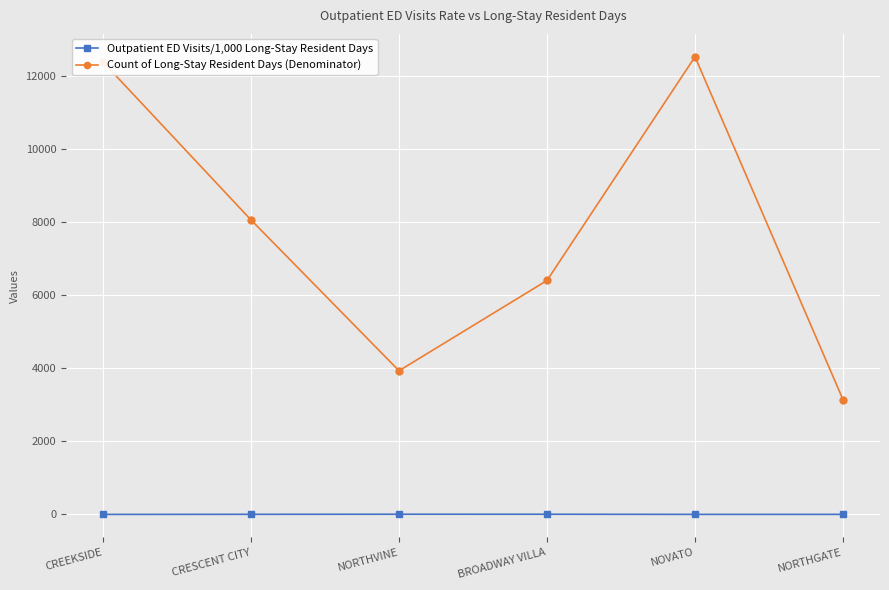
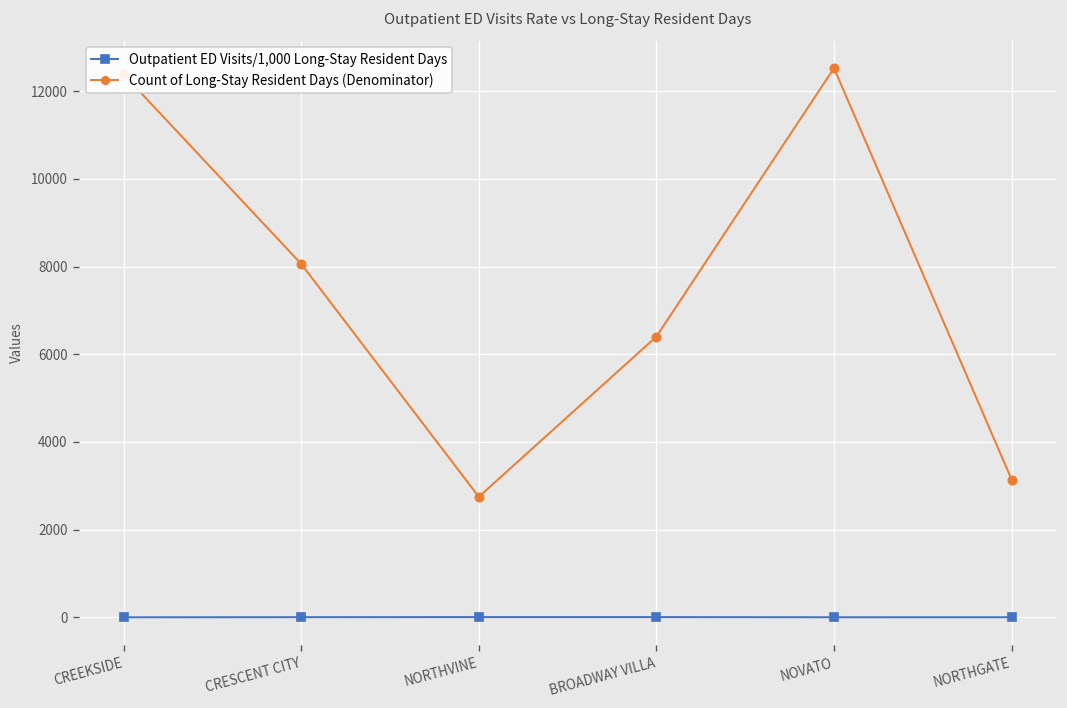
Count of Long-Stay Resident Days (Denominator), NORTHVINE: 3900 -> 2700
